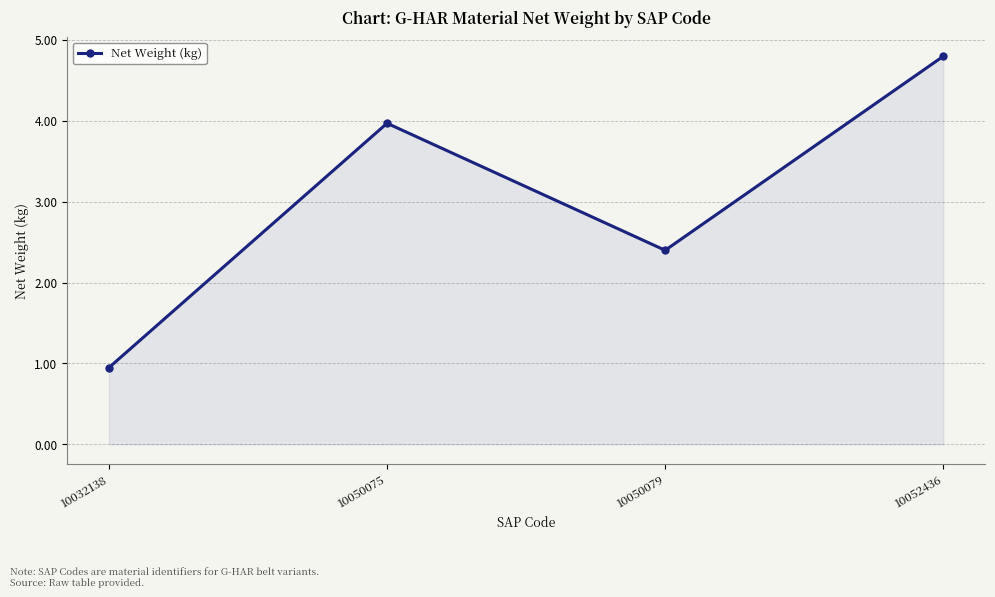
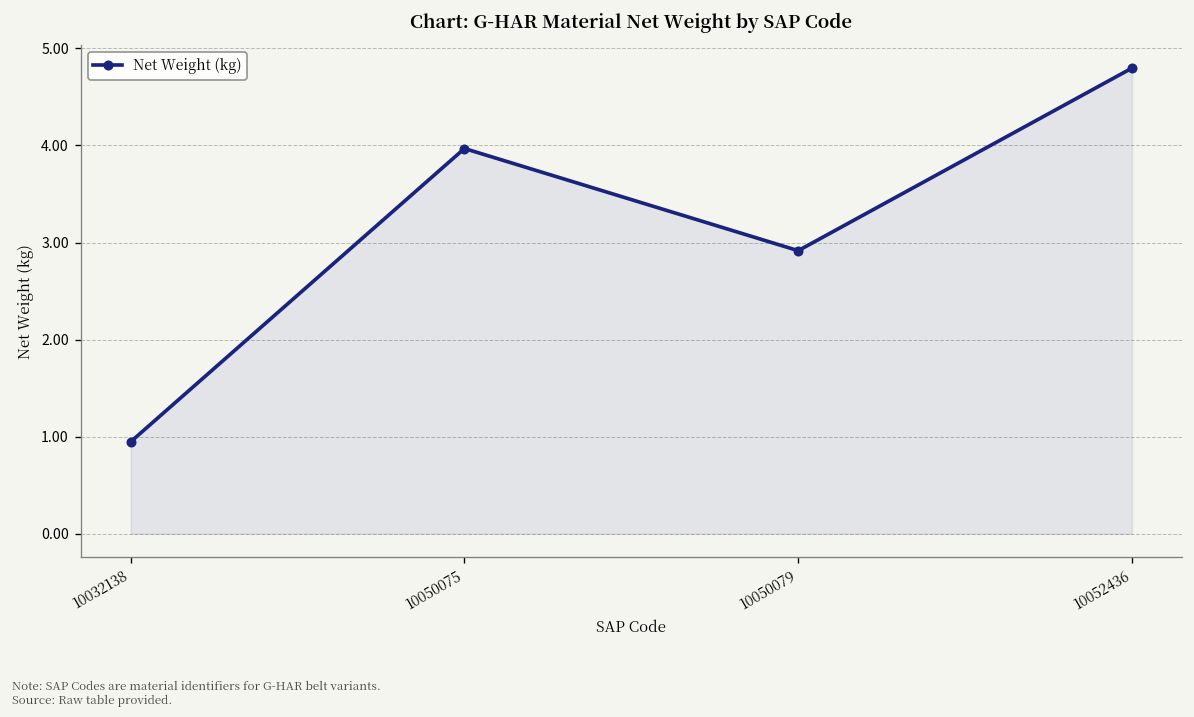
10050079: 2.4 -> 2.9
